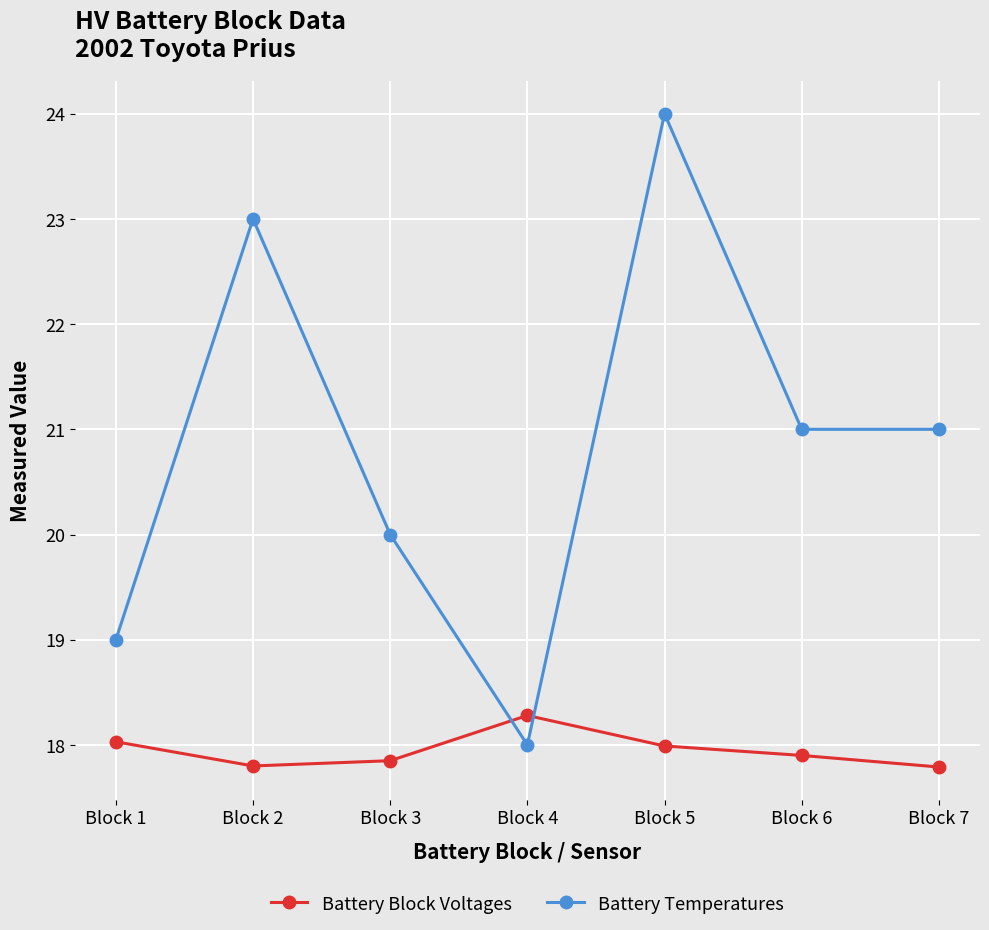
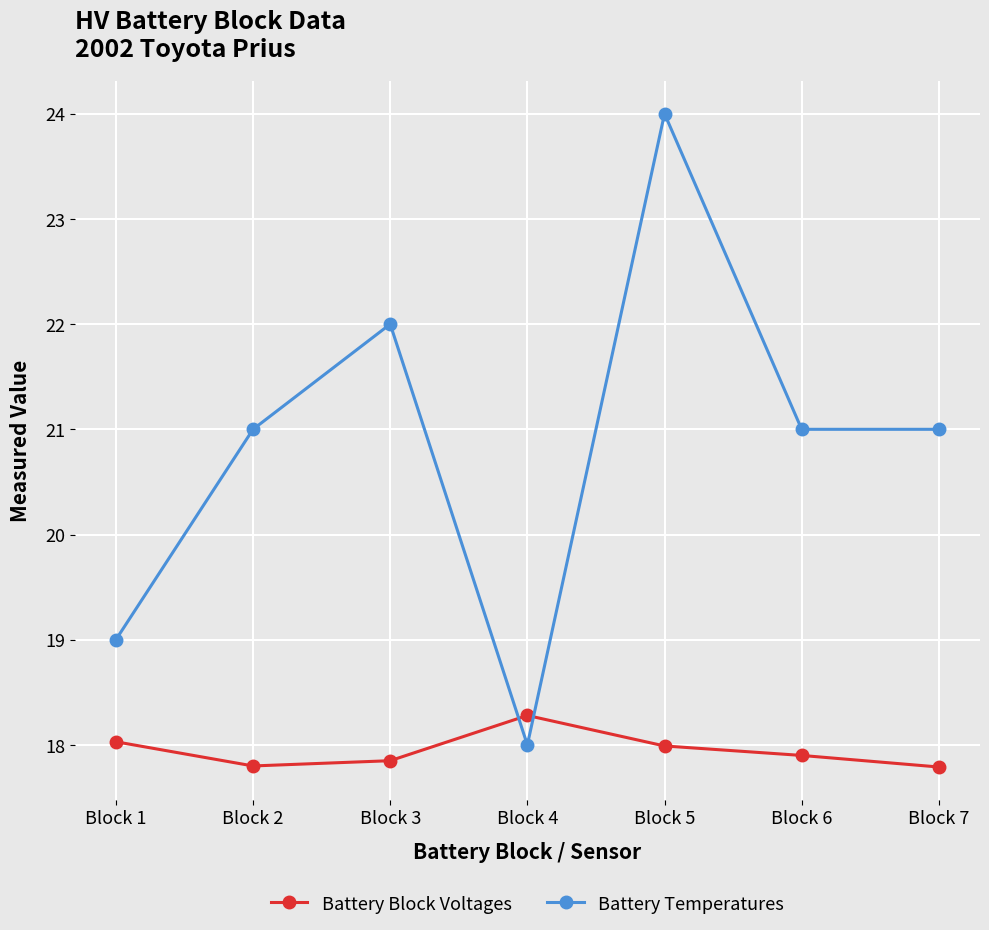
Battery Temperatures, Block 2: 23 -> 21
Battery Temperatures, Block 3: 20 -> 22
